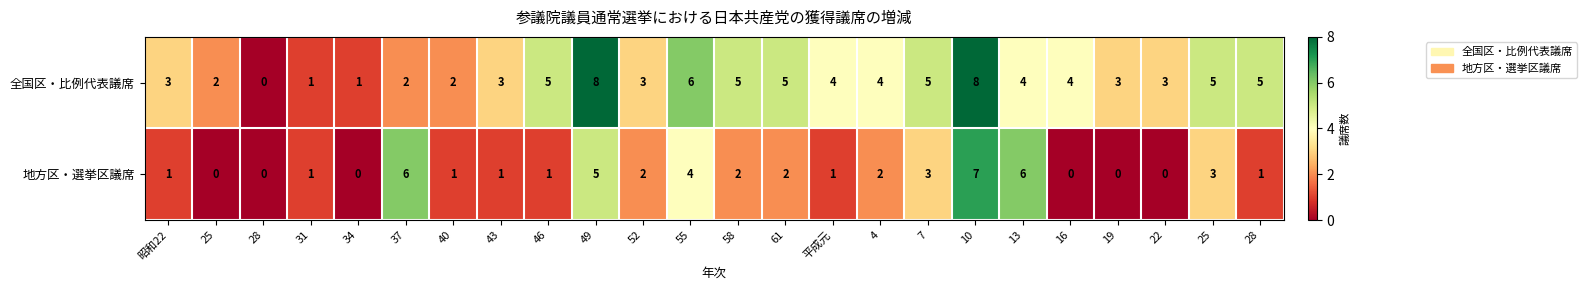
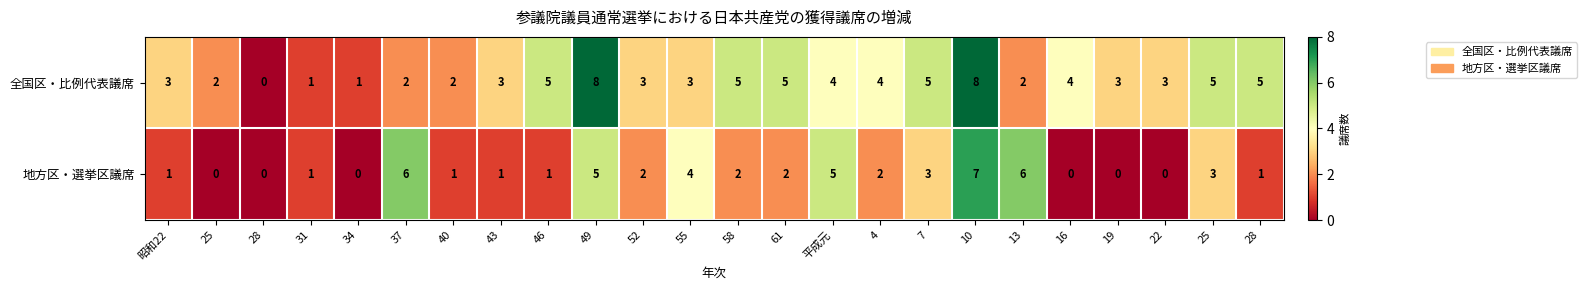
全国区・比例代表議席, 55: 6 -> 3
全国区・比例代表議席, 13: 4 -> 2
地方区・選挙区議席, 平成元: 1 -> 5
